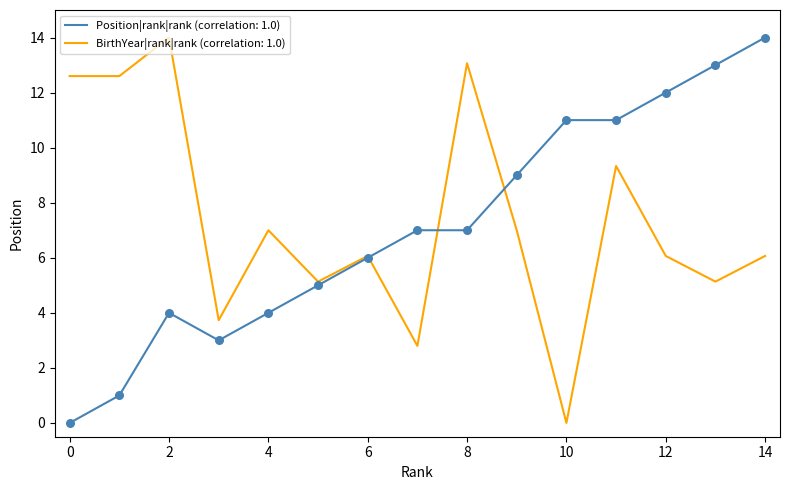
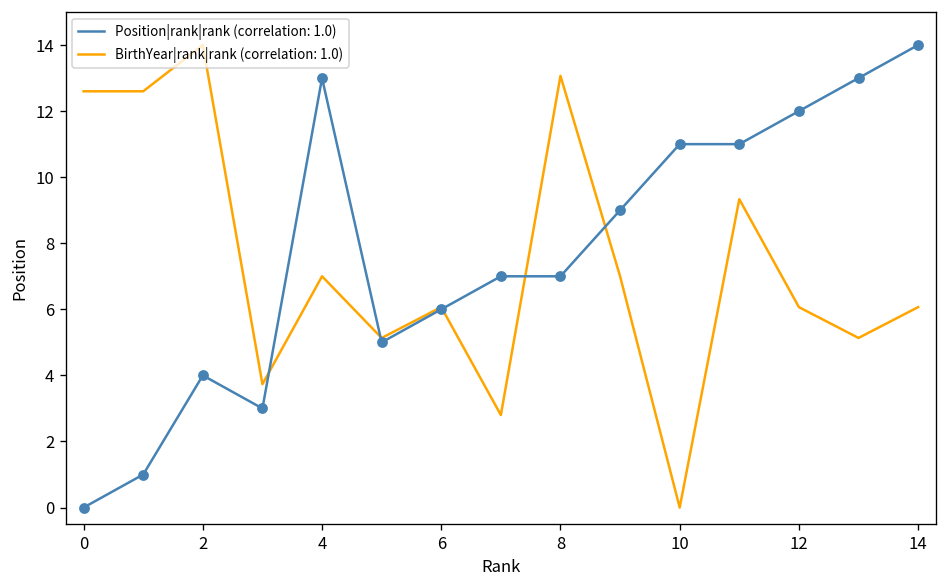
Position|rank|rank (correlation: 1.0), 4: 4.0 -> 13.0
